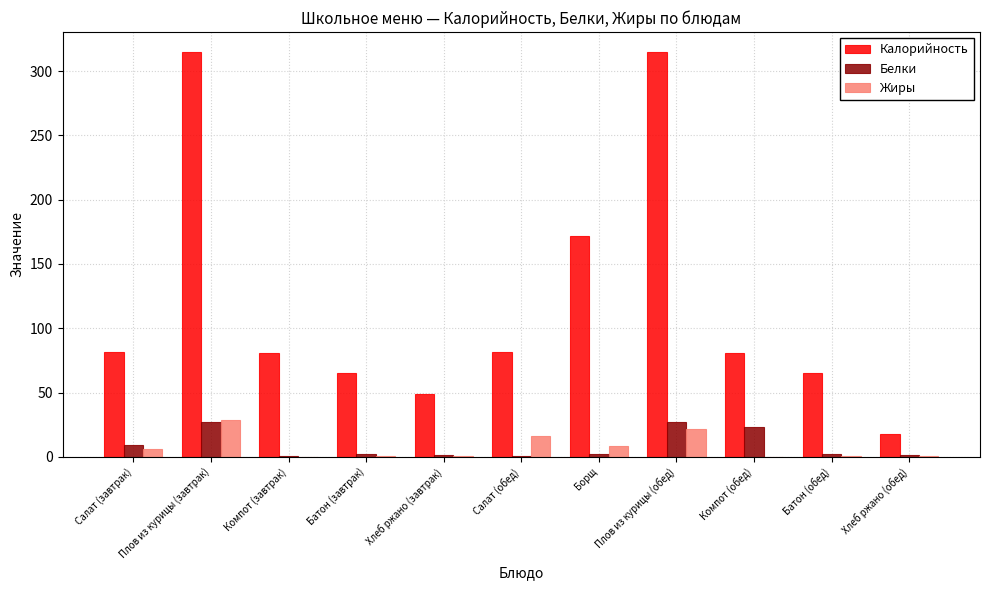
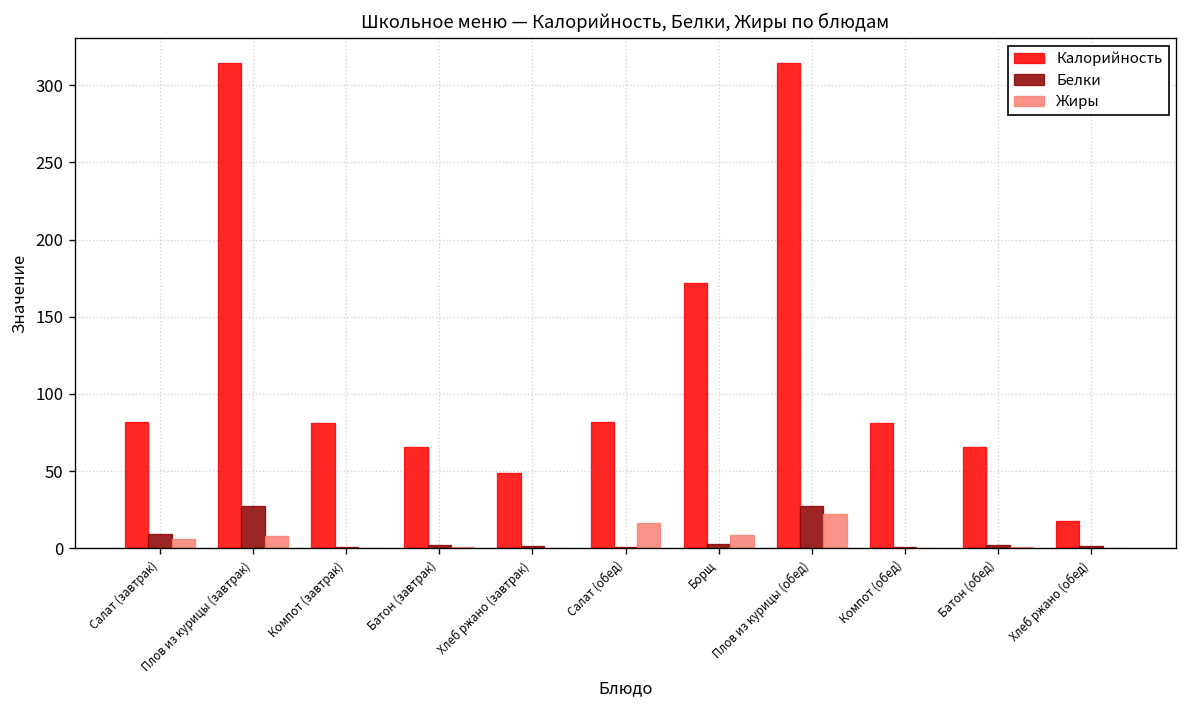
Жиры, Плов из курицы (завтрак): 29 -> 8
Белки, Компот (обед): 23 -> 1
